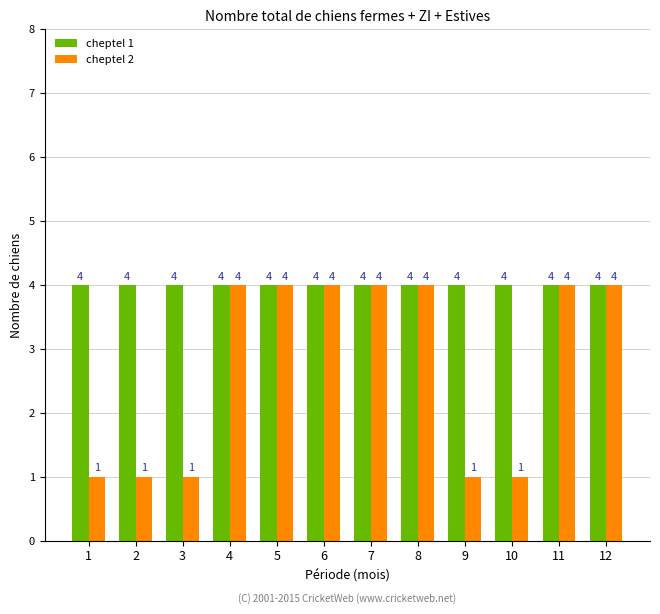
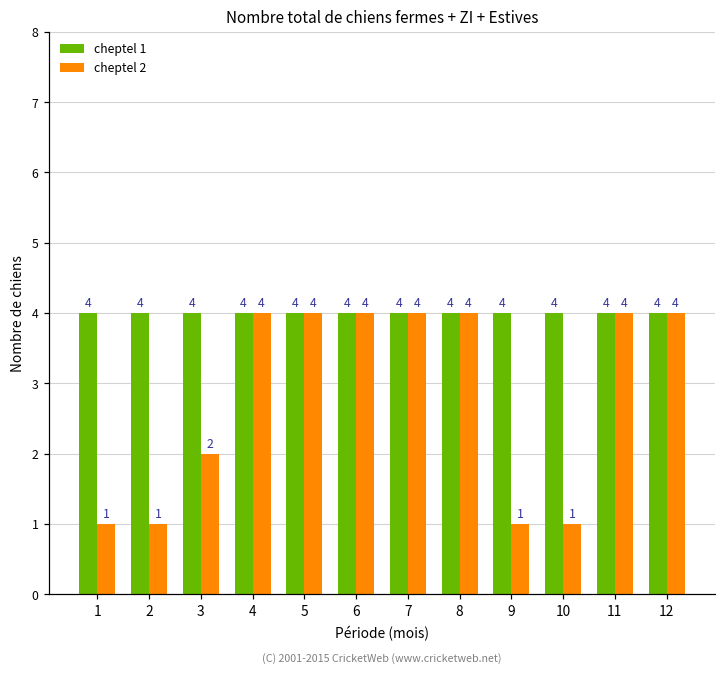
cheptel 2, 3: 1 -> 2
